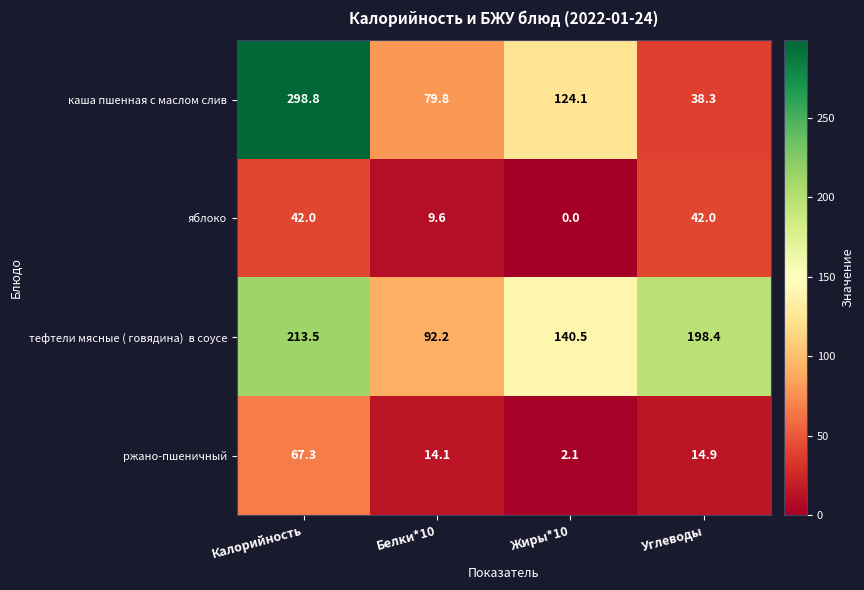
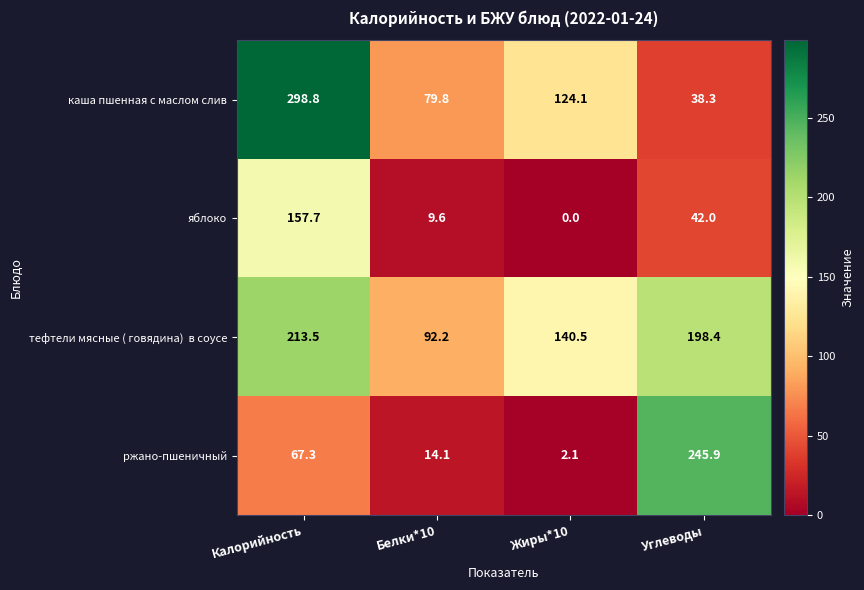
яблоко, Калорийность: 42.0 -> 157.7
ржано-пшеничный, Углеводы: 14.9 -> 245.9
